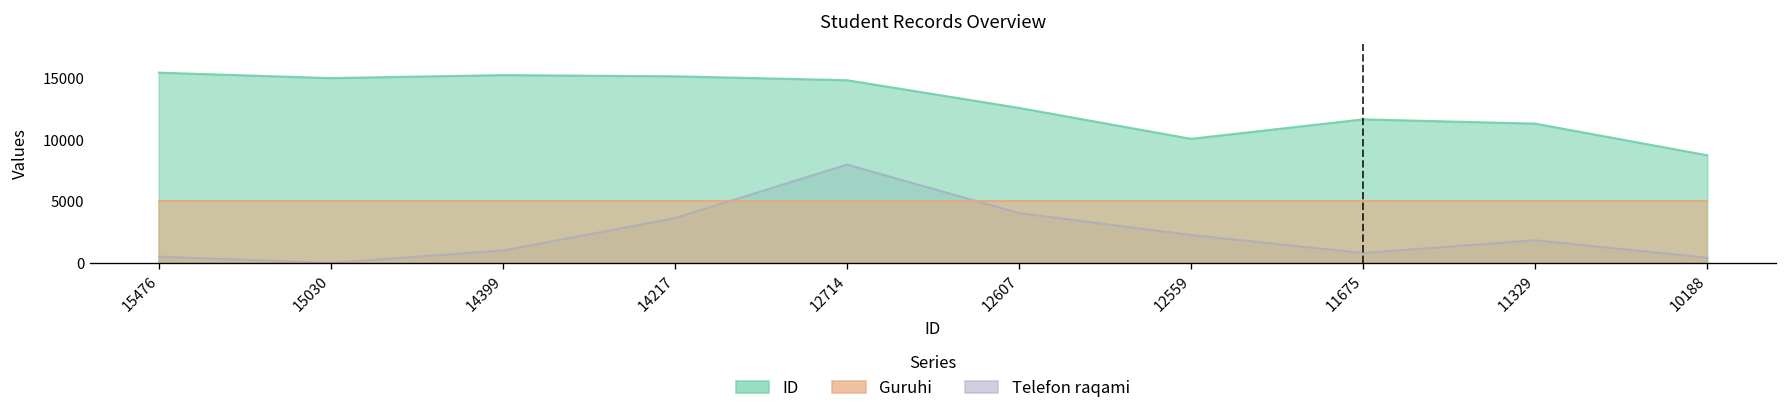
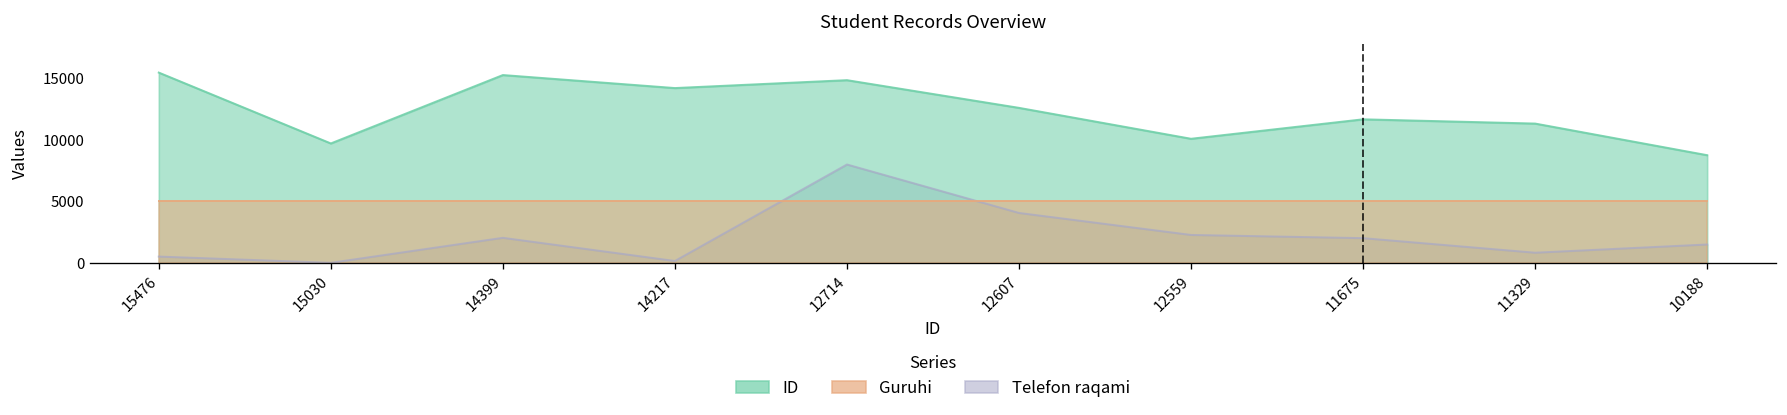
ID, 15030: 15000 -> 9700
Telefon raqami, 14399: 1000 -> 2000
Telefon raqami, 14217: 3600 -> 100
ID, 14217: 15200 -> 14200
Telefon raqami, 11675: 800 -> 2000
Telefon raqami, 11329: 1800 -> 800
Telefon raqami, 10188: 400 -> 1500
